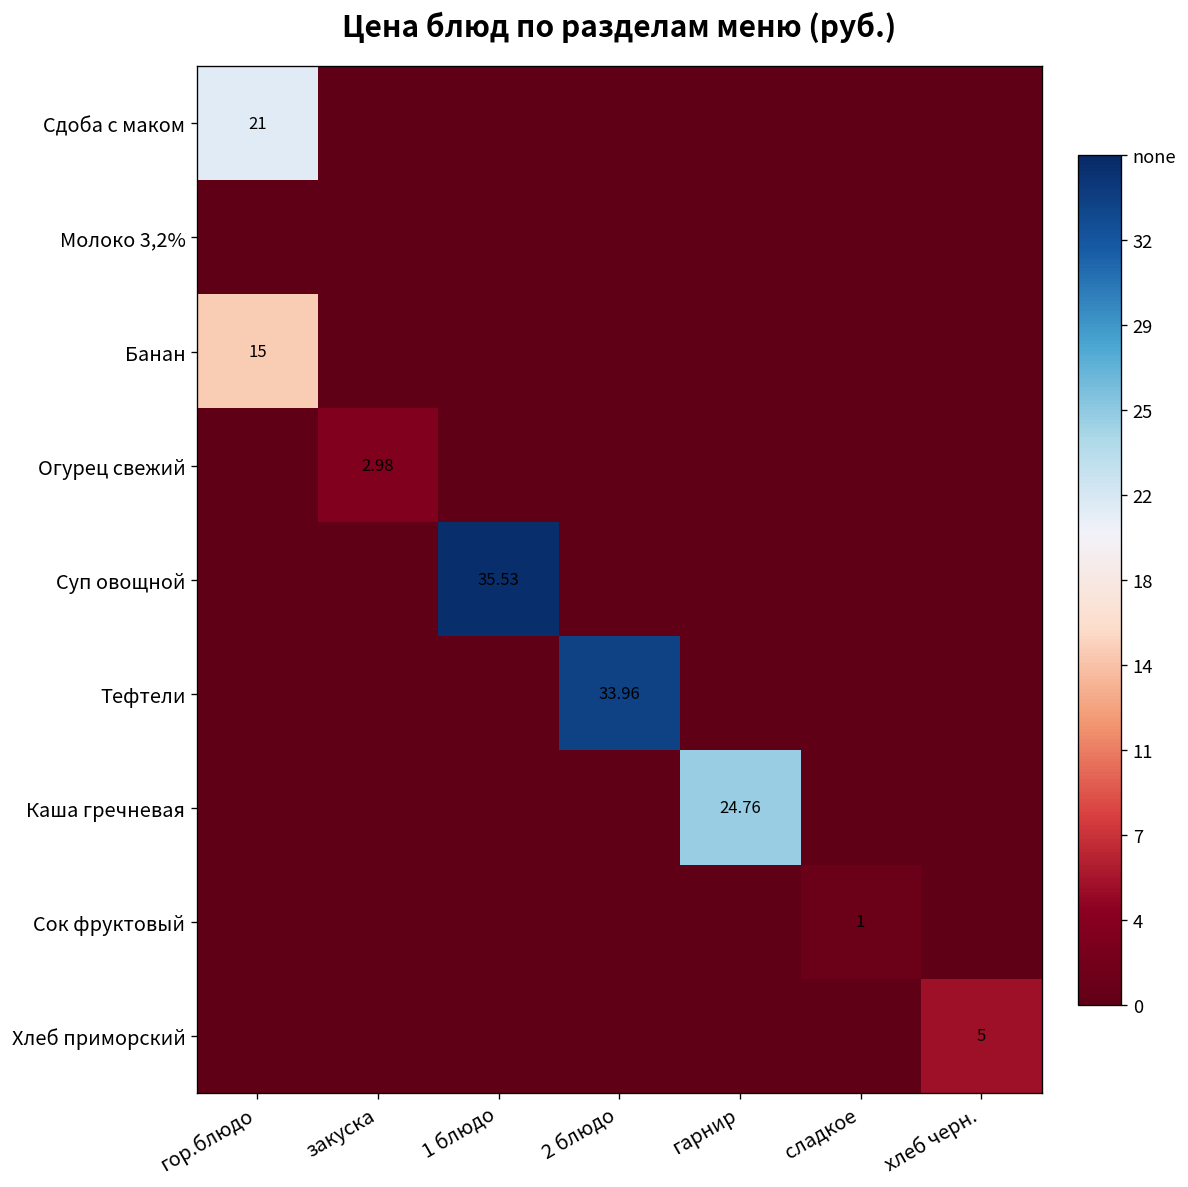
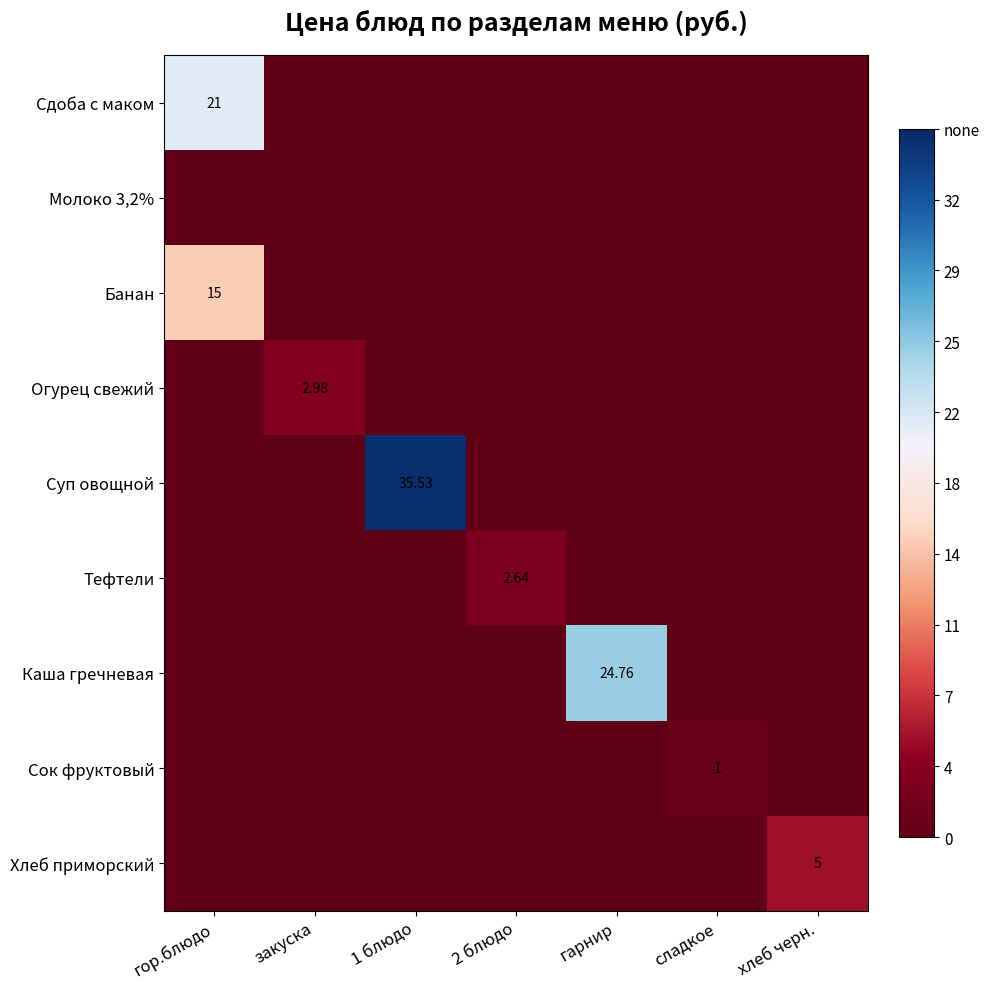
Тефтели, 2 блюдо: 33.96 -> 2.64
